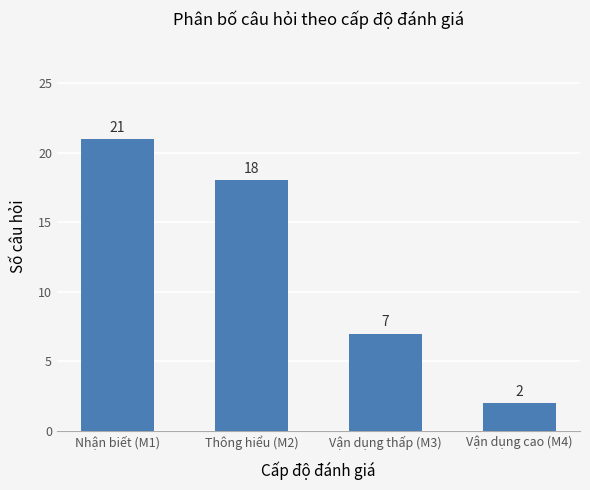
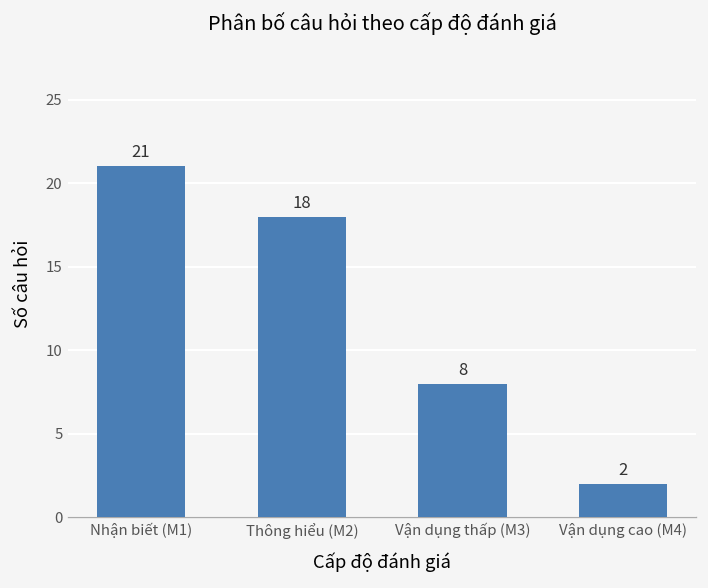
Vận dụng thấp (M3): 7 -> 8
